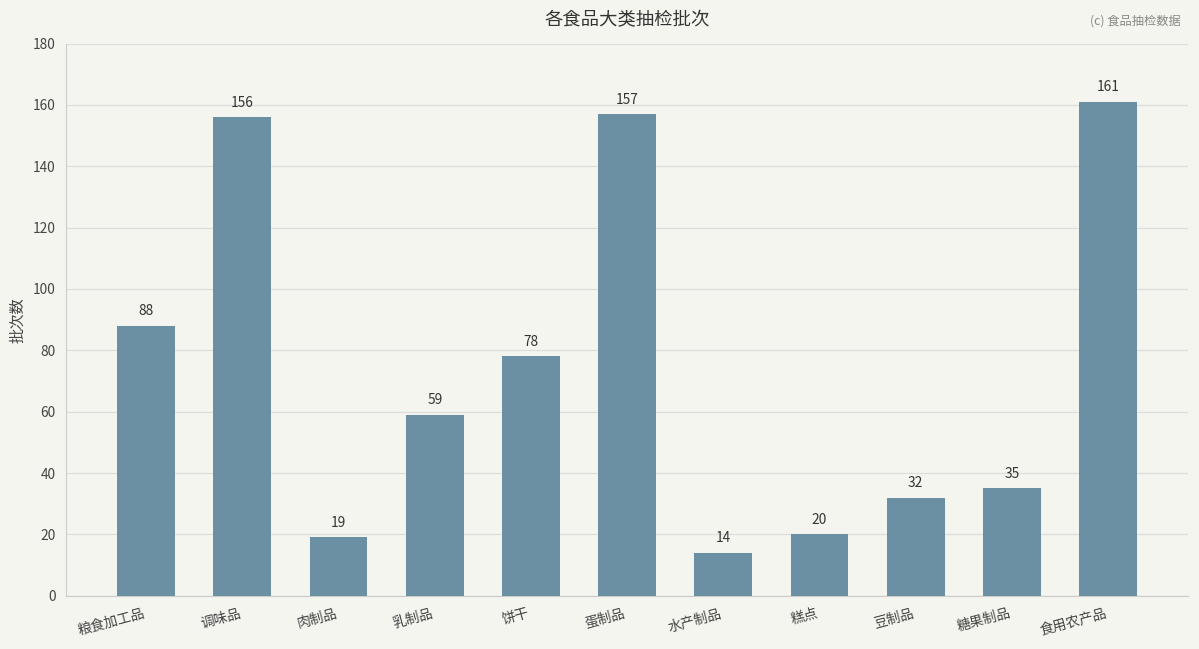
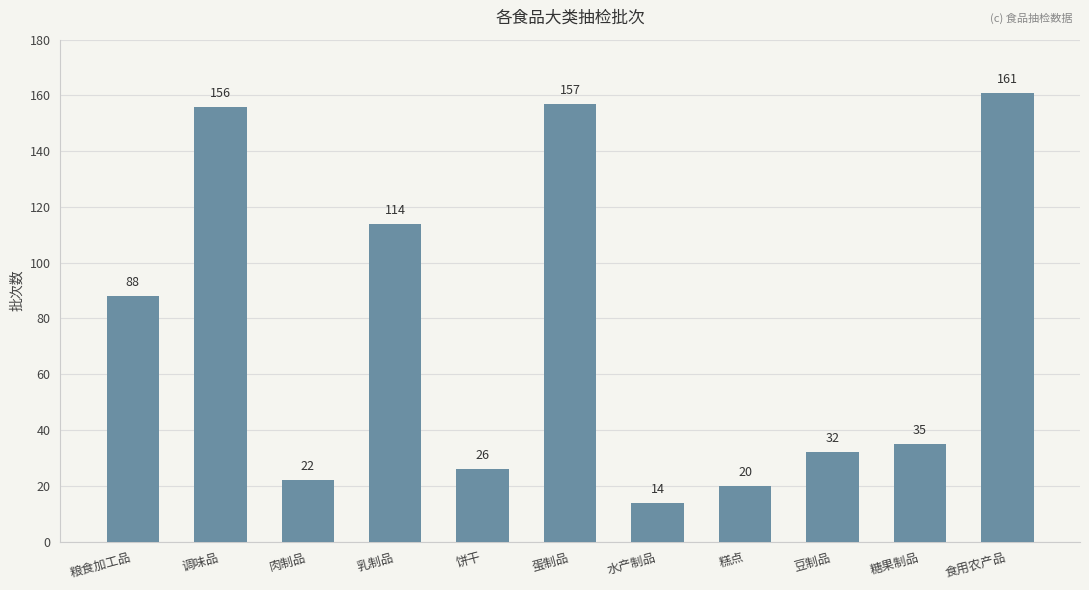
肉制品: 19 -> 22
乳制品: 59 -> 114
饼干: 78 -> 26
